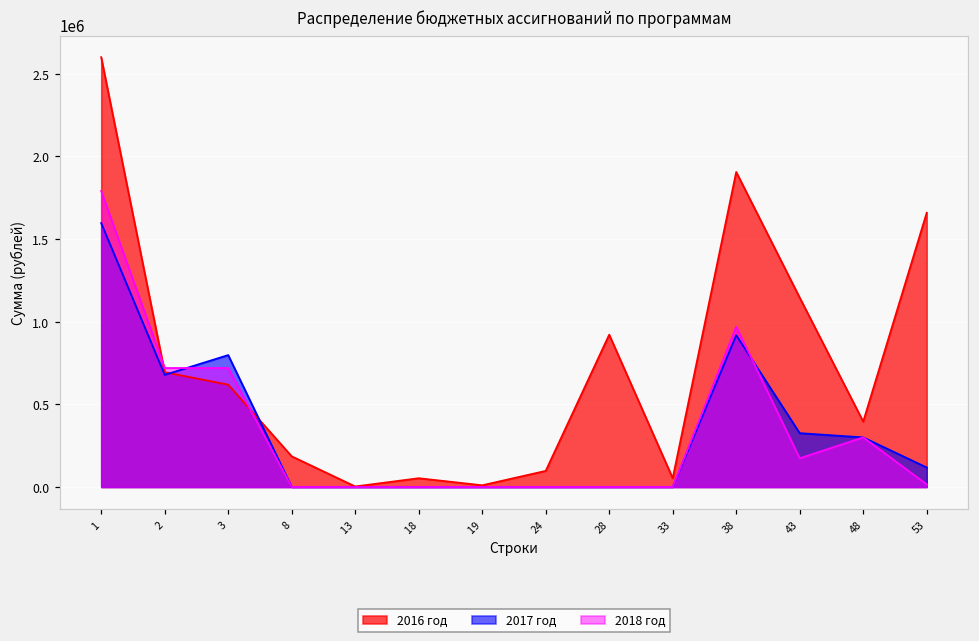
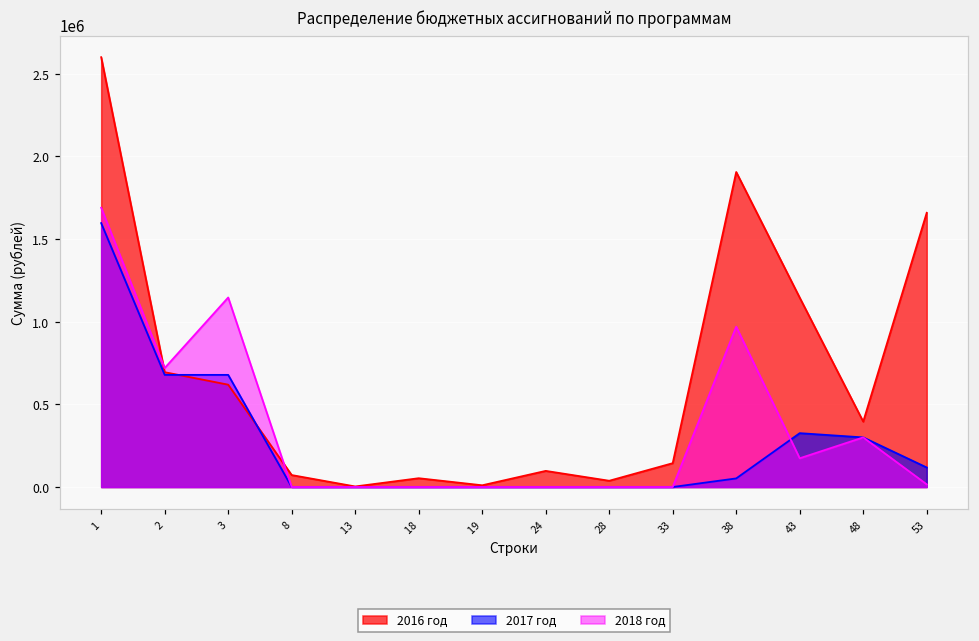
2018 год, 1: 1790000 -> 1690000
2017 год, 3: 800000 -> 680000
2018 год, 3: 720000 -> 1150000
2016 год, 8: 190000 -> 70000
2016 год, 28: 920000 -> 40000
2016 год, 33: 50000 -> 140000
2017 год, 38: 920000 -> 50000
